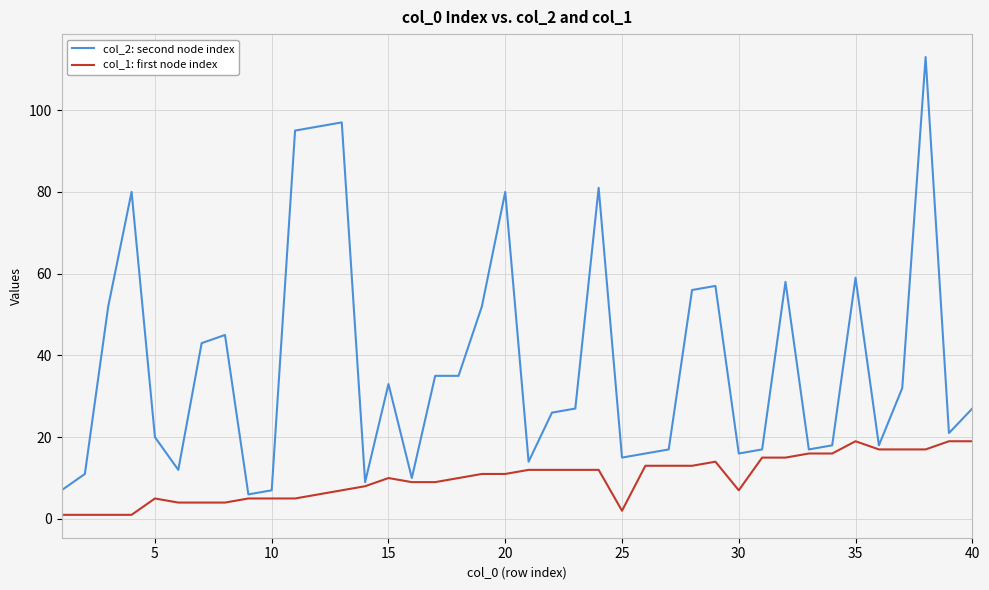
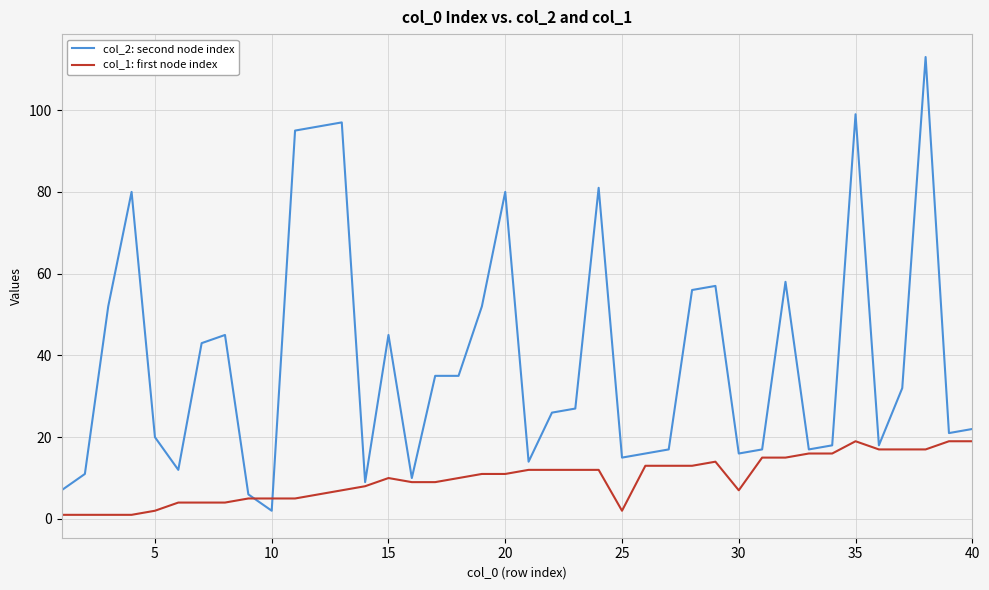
col_1: first node index, 5: 5 -> 2
col_2: second node index, 10: 7 -> 2
col_2: second node index, 15: 33 -> 45
col_2: second node index, 35: 59 -> 99
col_2: second node index, 40: 27 -> 22
